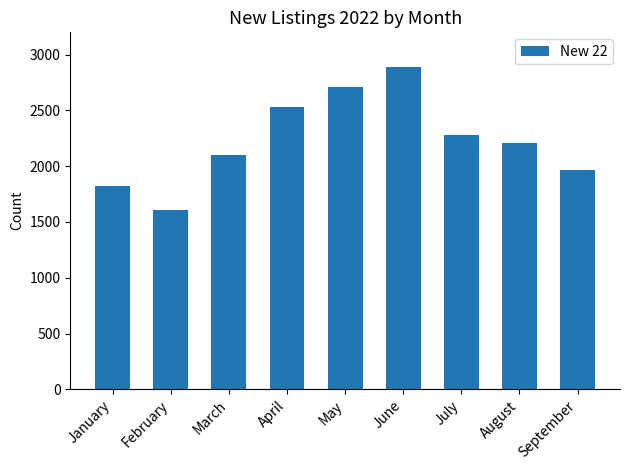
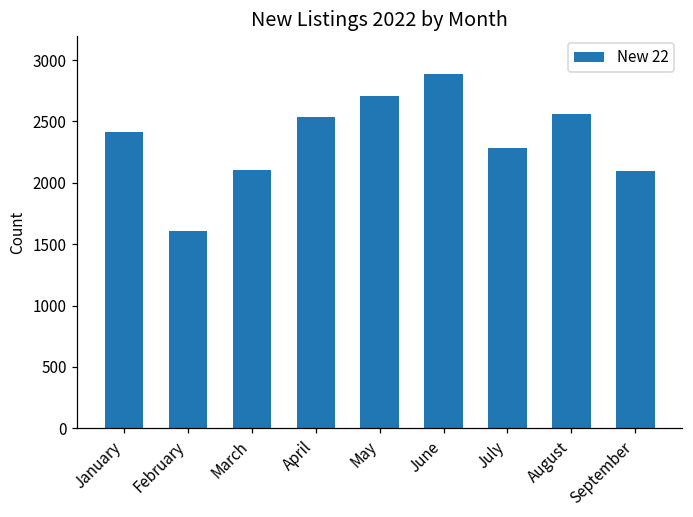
January: 1820 -> 2410
August: 2210 -> 2560
September: 1960 -> 2090
